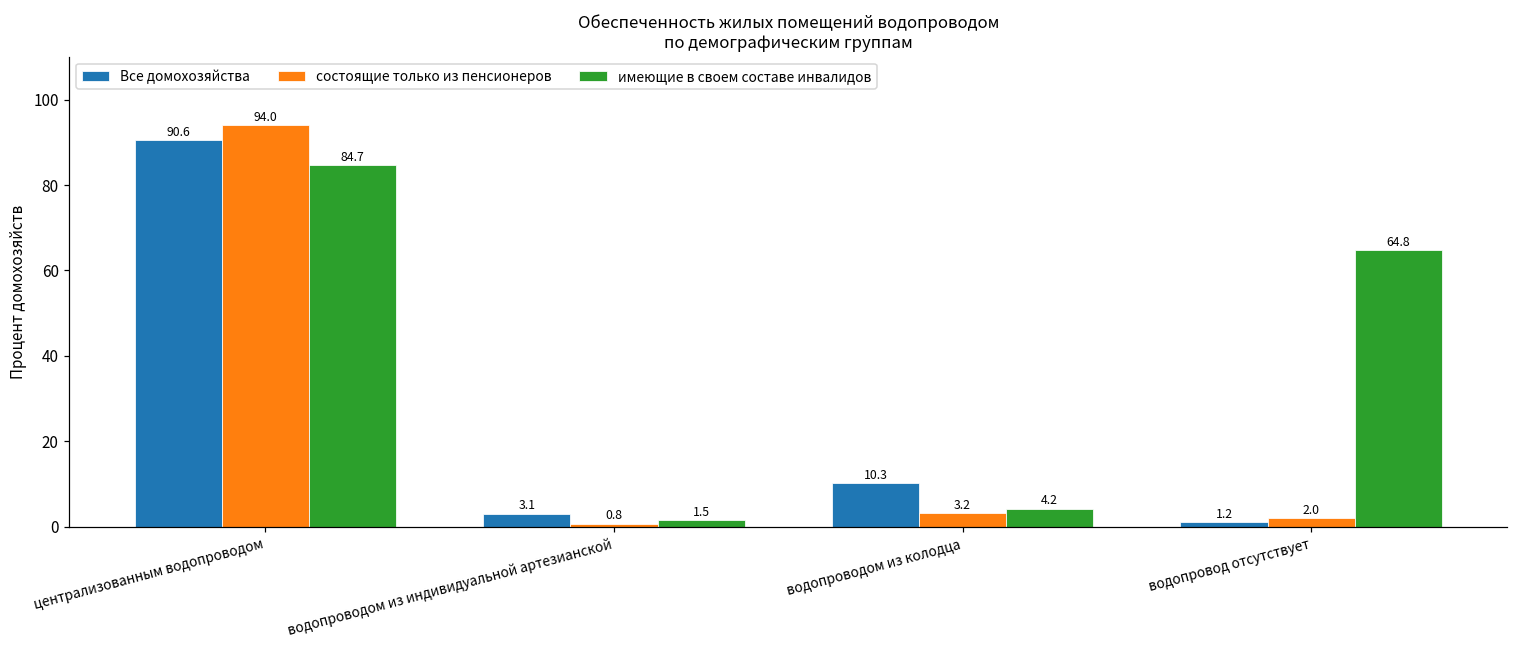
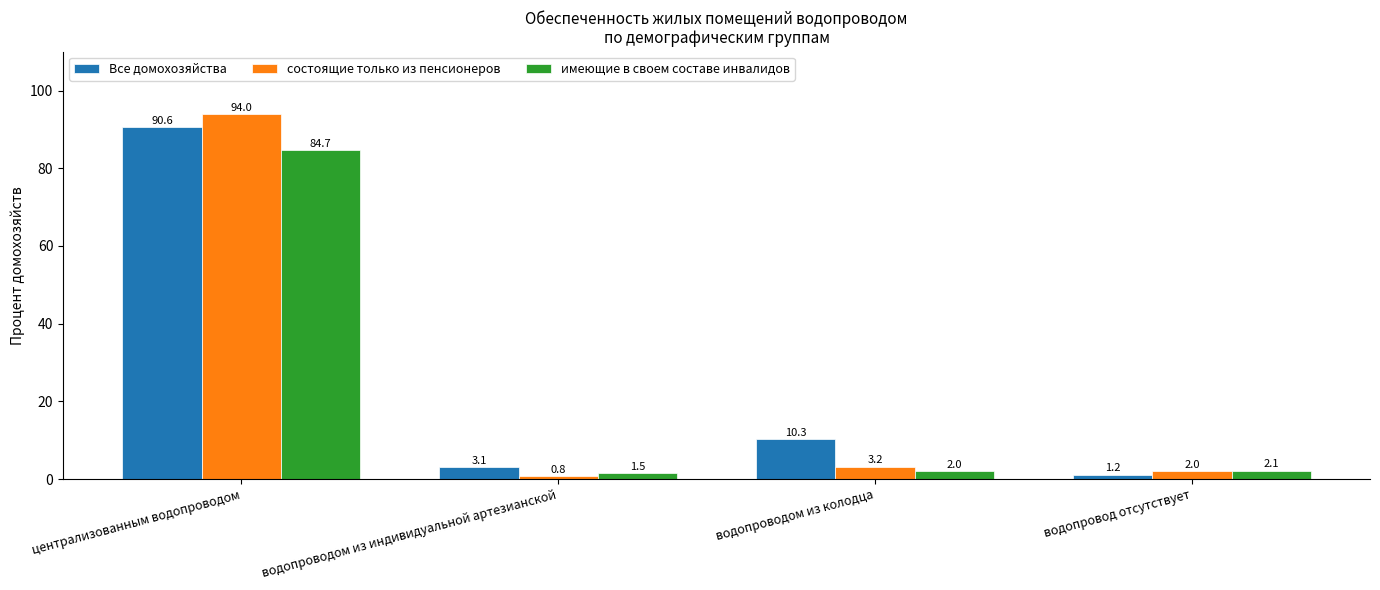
имеющие в своем составе инвалидов, водопроводом из колодца: 4.2 -> 2.0
имеющие в своем составе инвалидов, водопровод отсутствует: 64.8 -> 2.1
